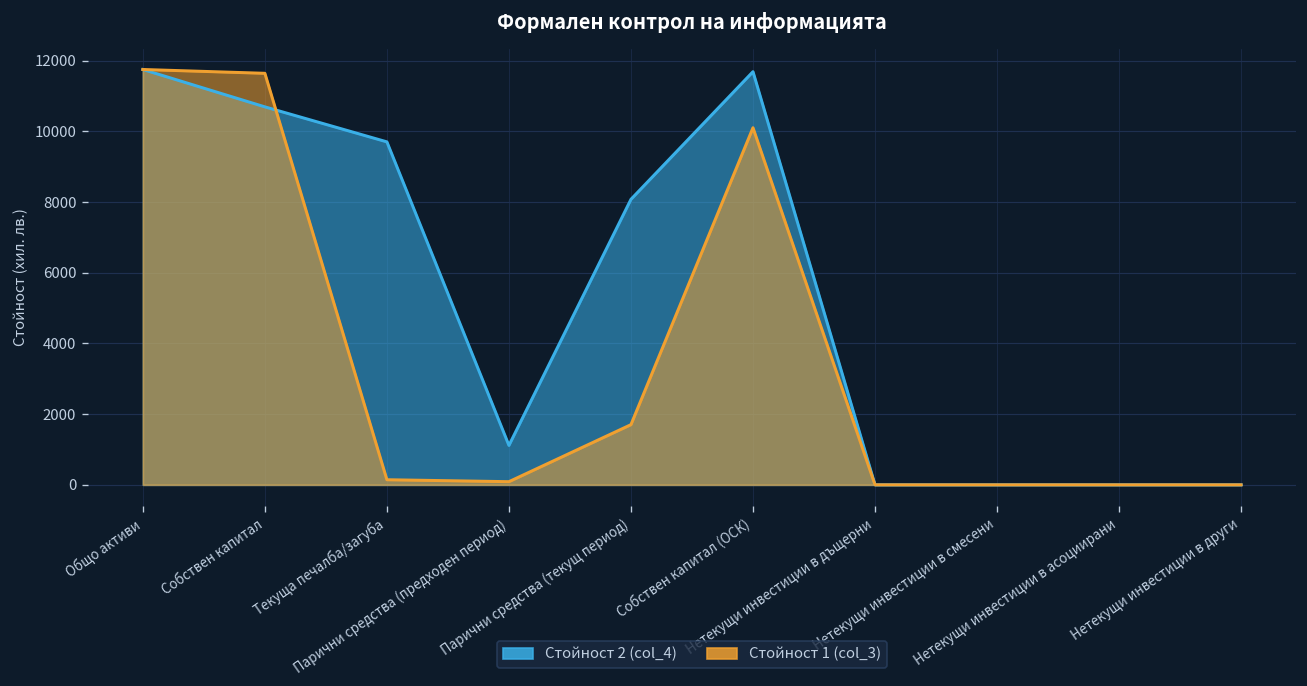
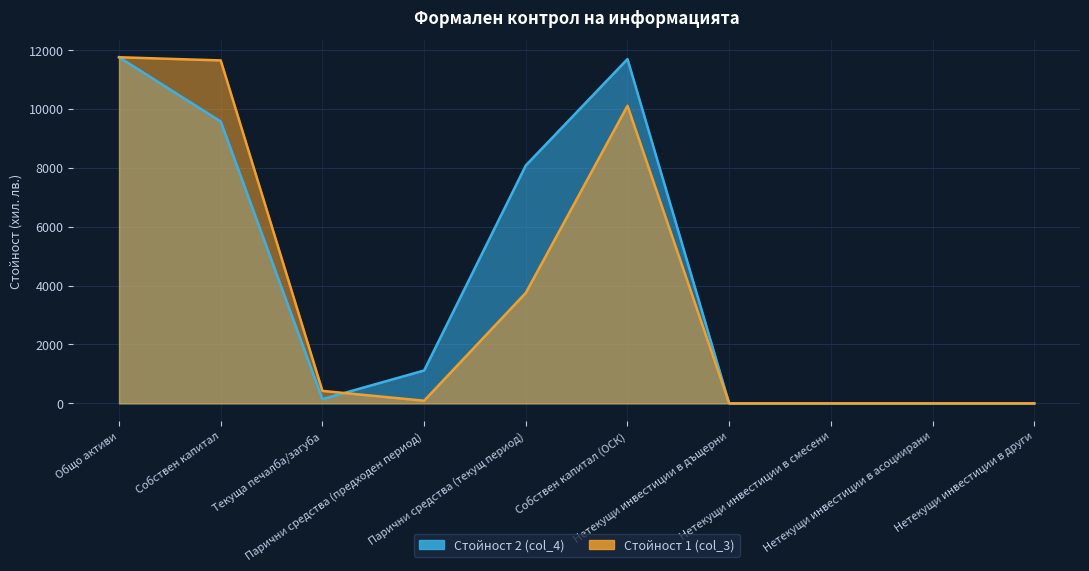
Стойност 2 (col_4), Собствен капитал: 10700 -> 9600
Стойност 2 (col_4), Текуща печалба/загуба: 9700 -> 100
Стойност 1 (col_3), Текуща печалба/загуба: 100 -> 400
Стойност 1 (col_3), Парични средства (текущ период): 1700 -> 3800
